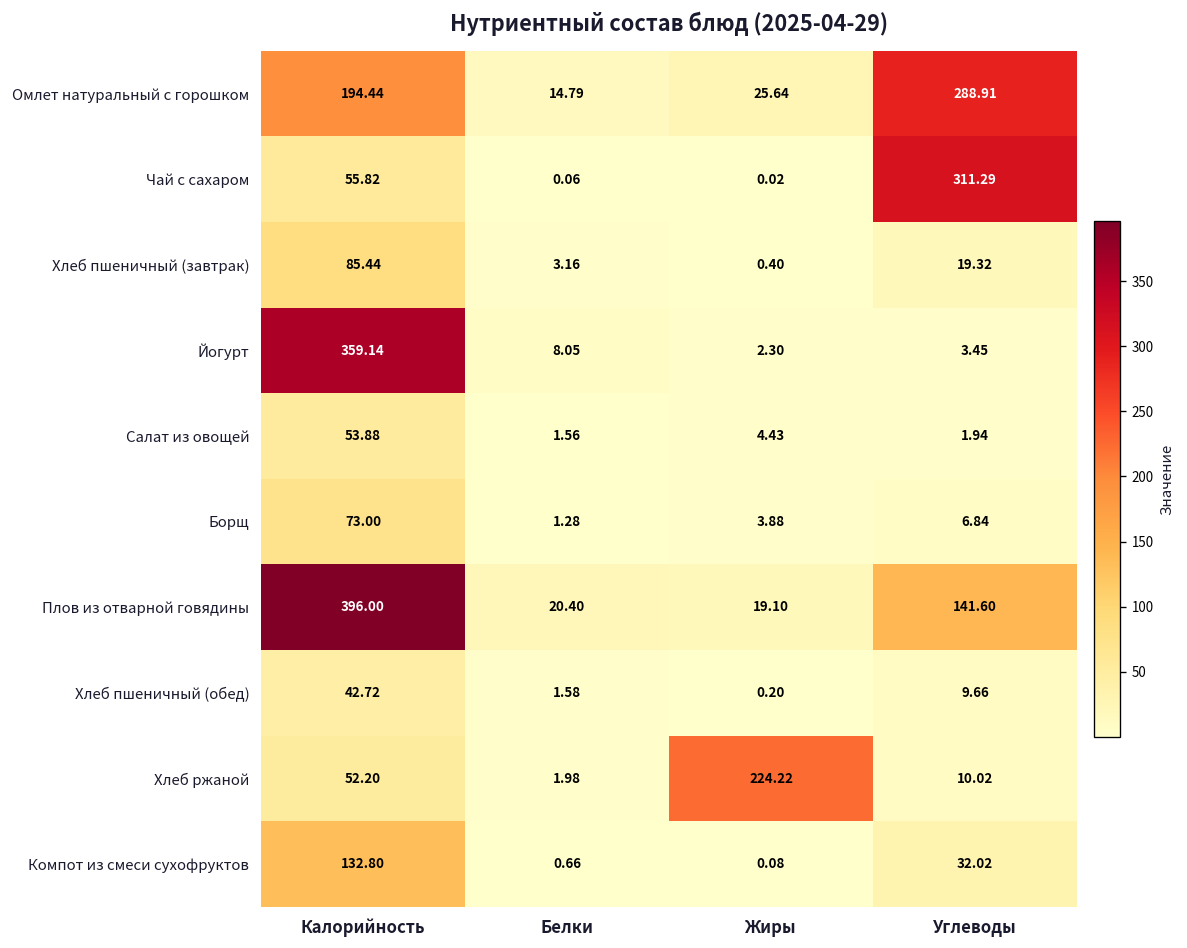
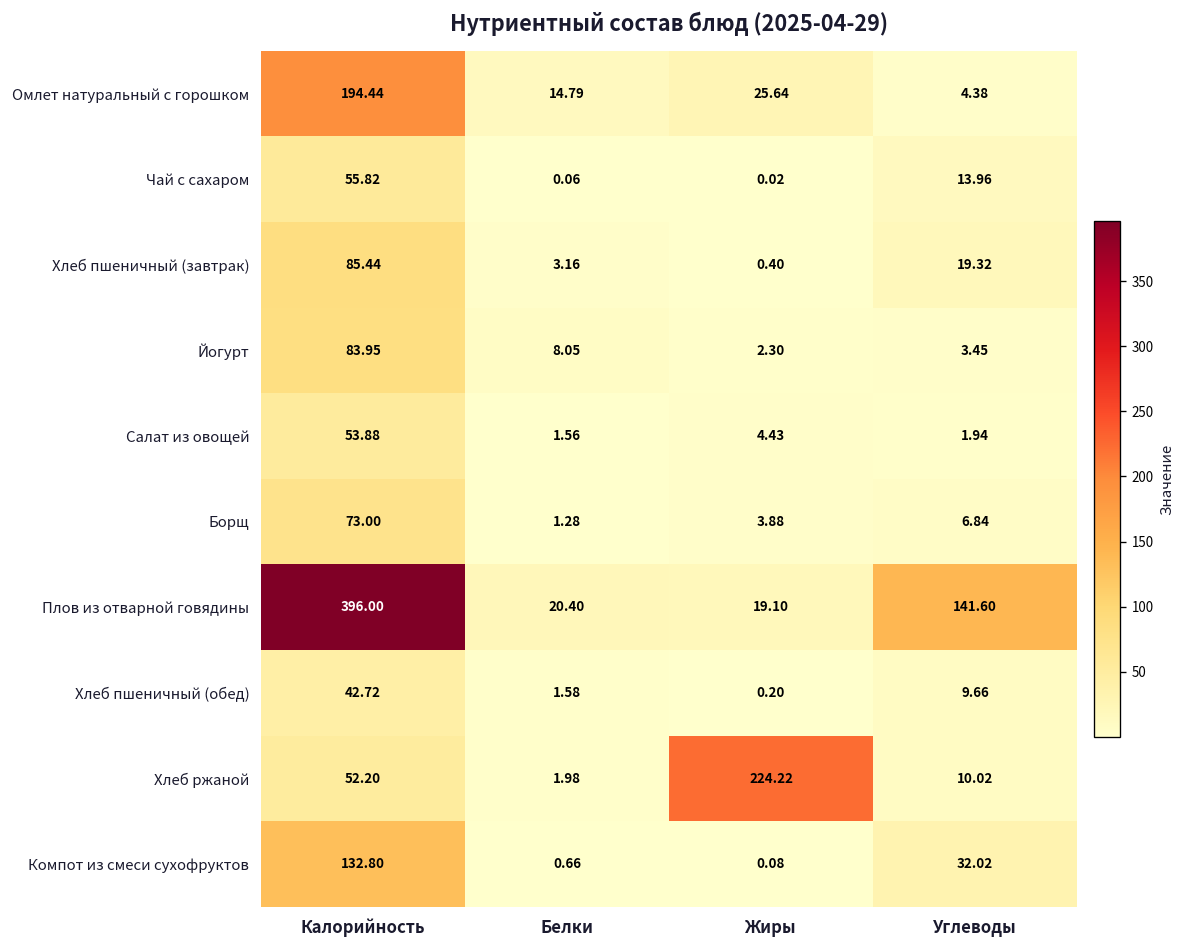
Омлет натуральный с горошком, Углеводы: 288.91 -> 4.38
Чай с сахаром, Углеводы: 311.29 -> 13.96
Йогурт, Калорийность: 359.14 -> 83.95
